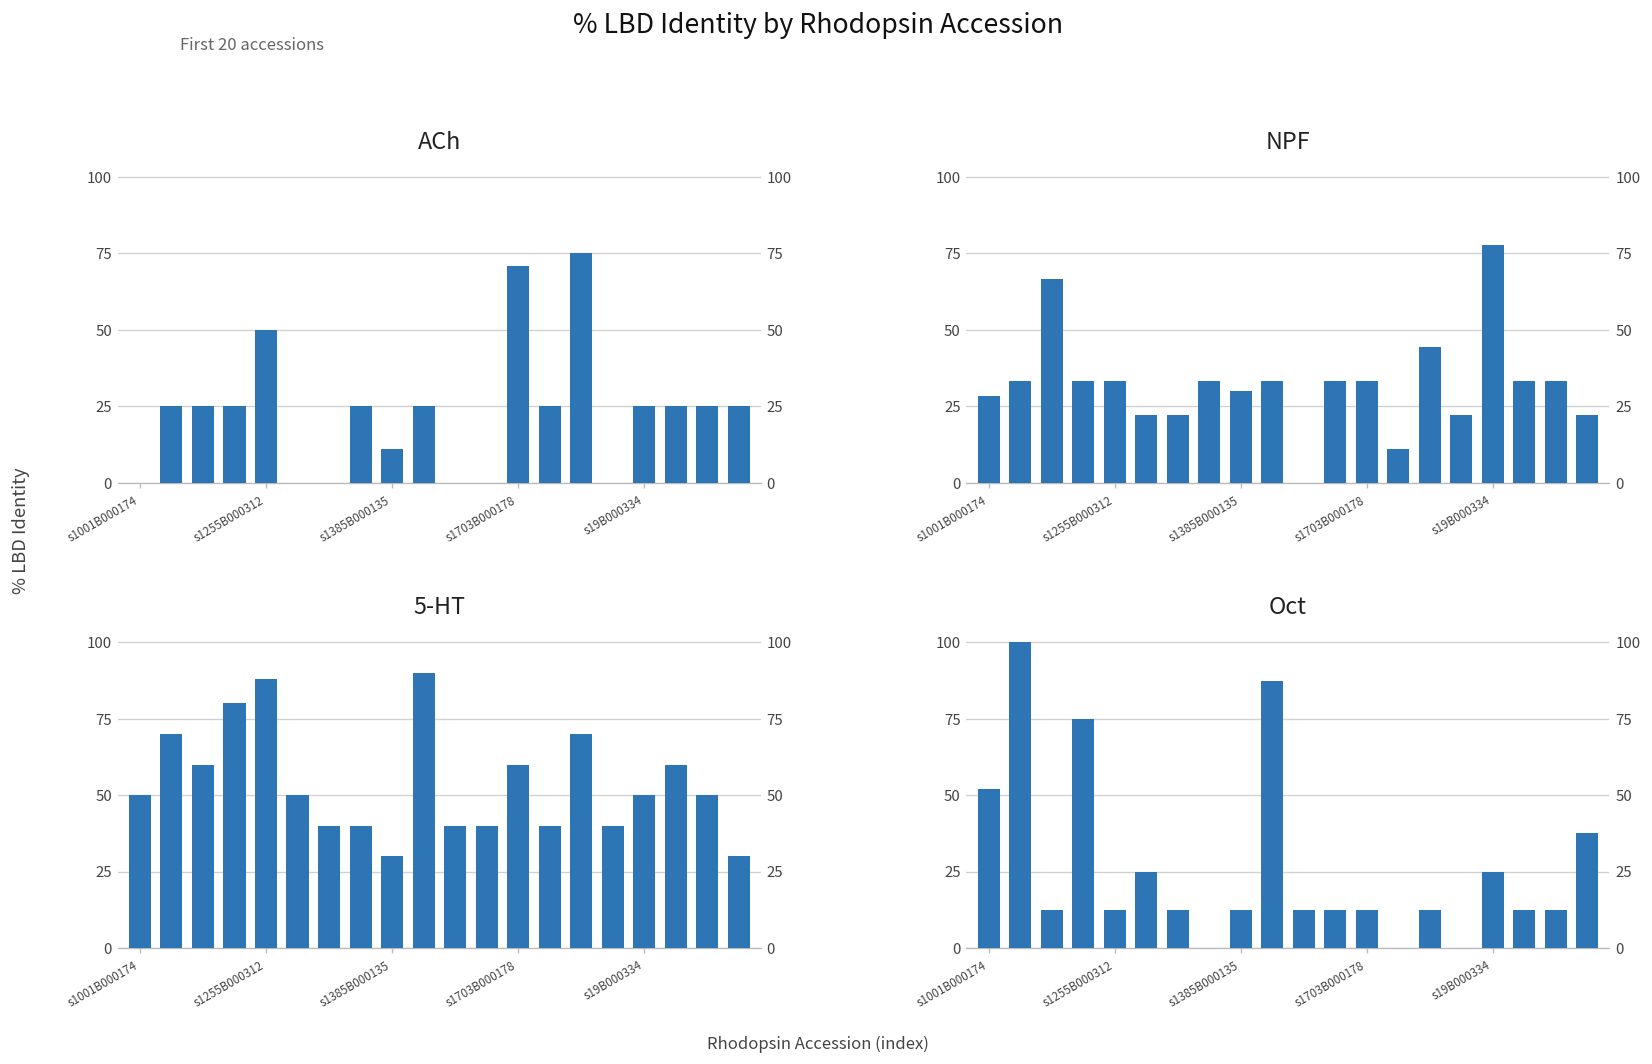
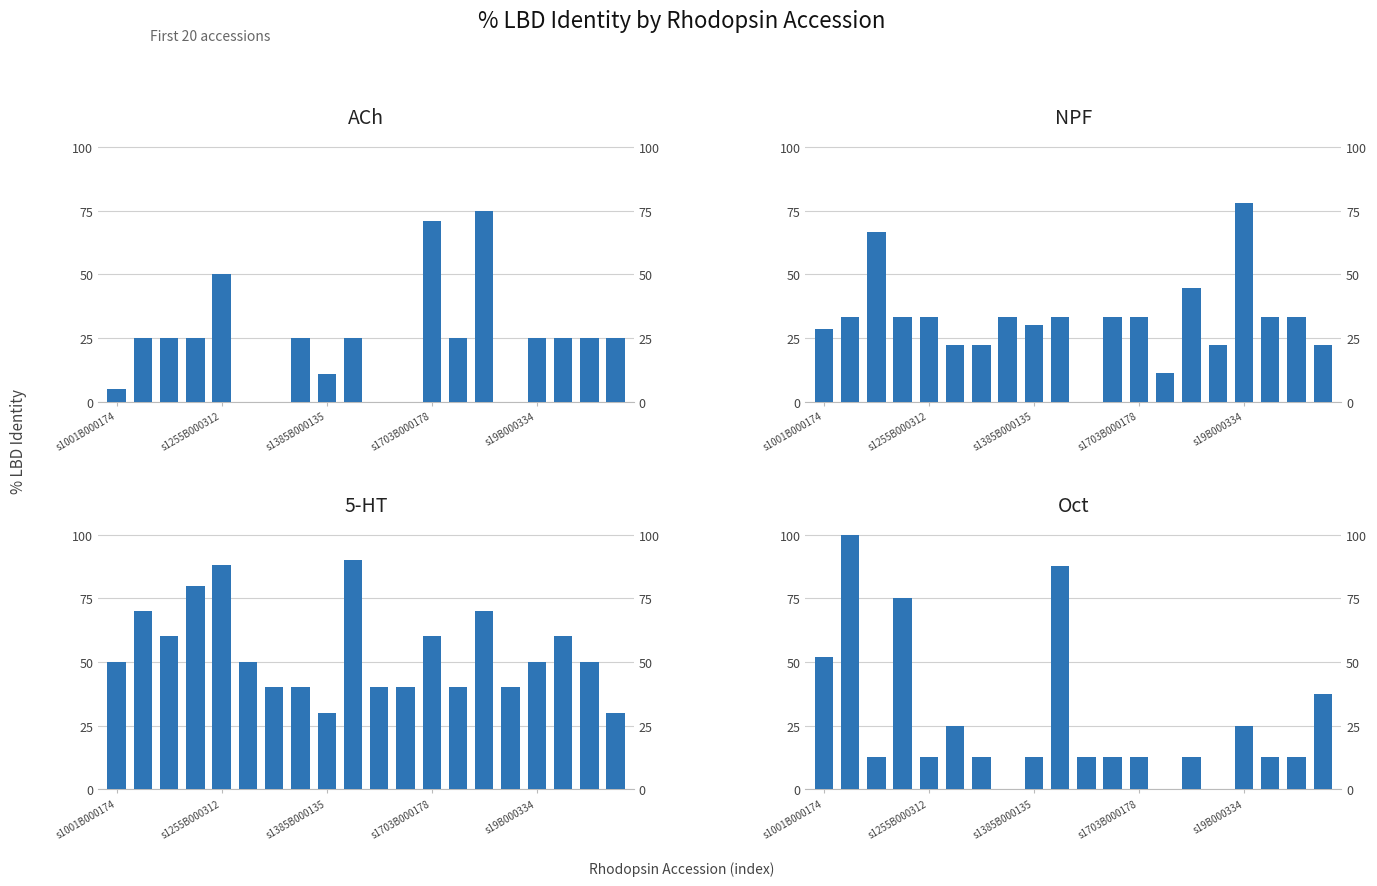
ACh, s1001B000174: 0 -> 5
